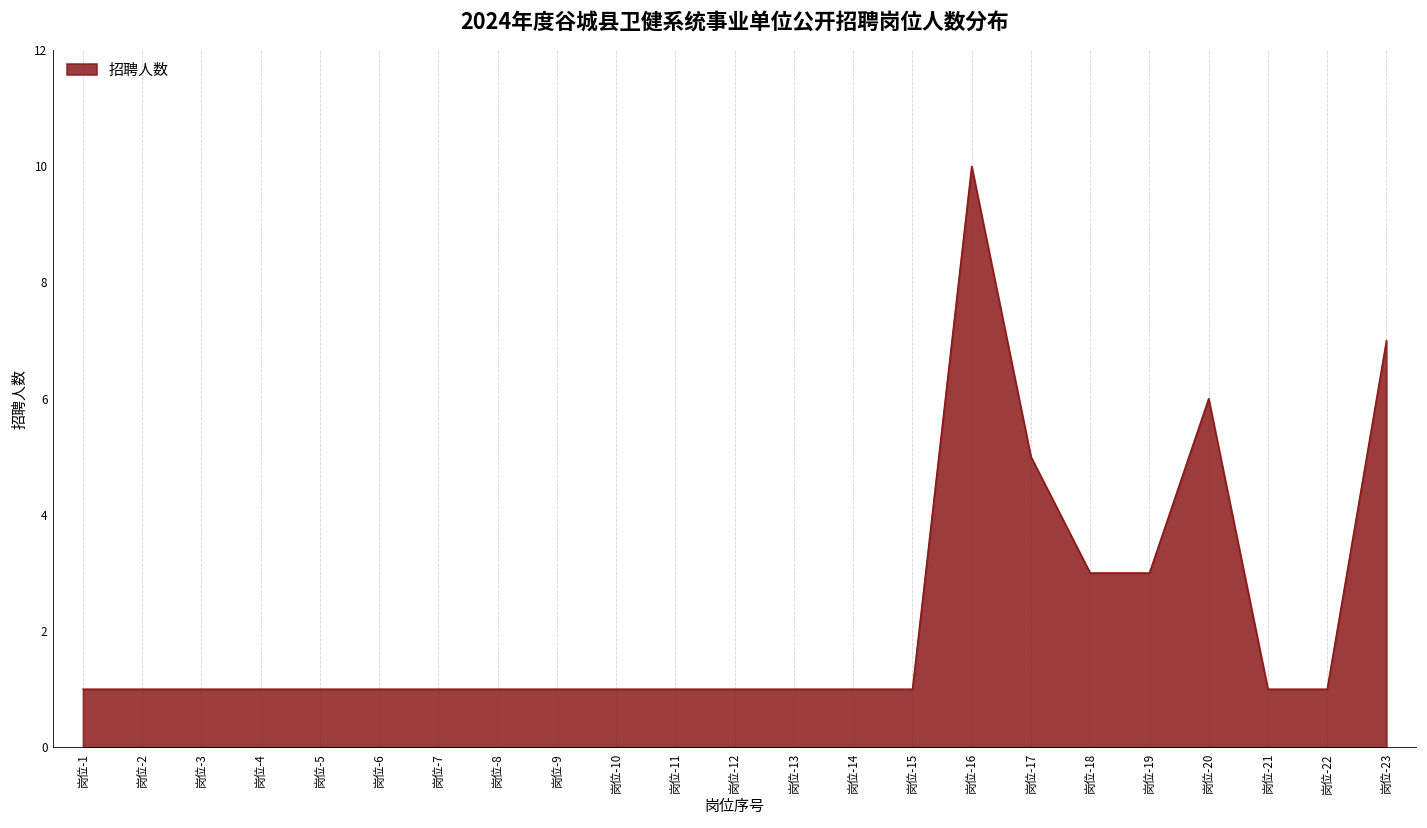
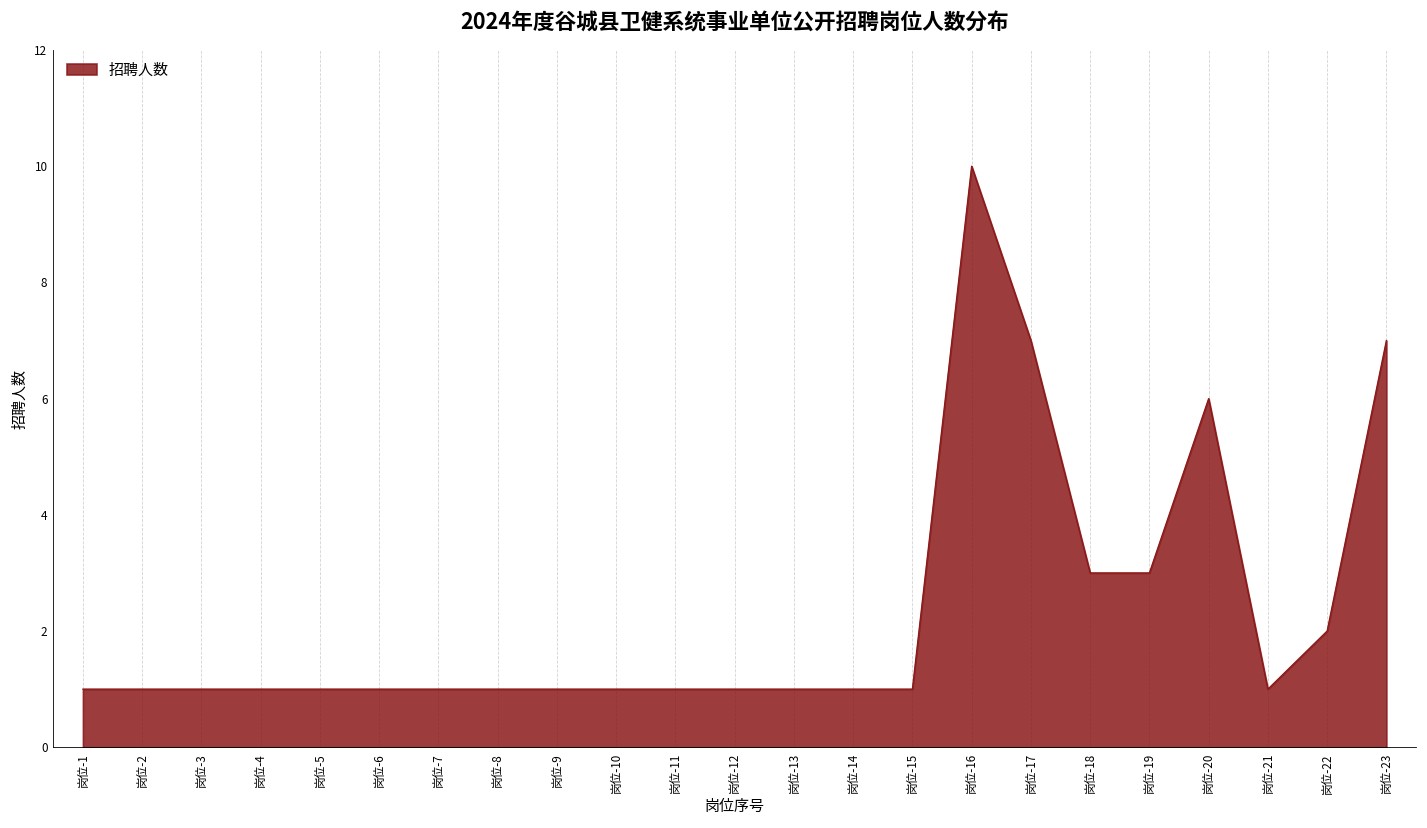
岗位-17: 5 -> 7
岗位-22: 1 -> 2
